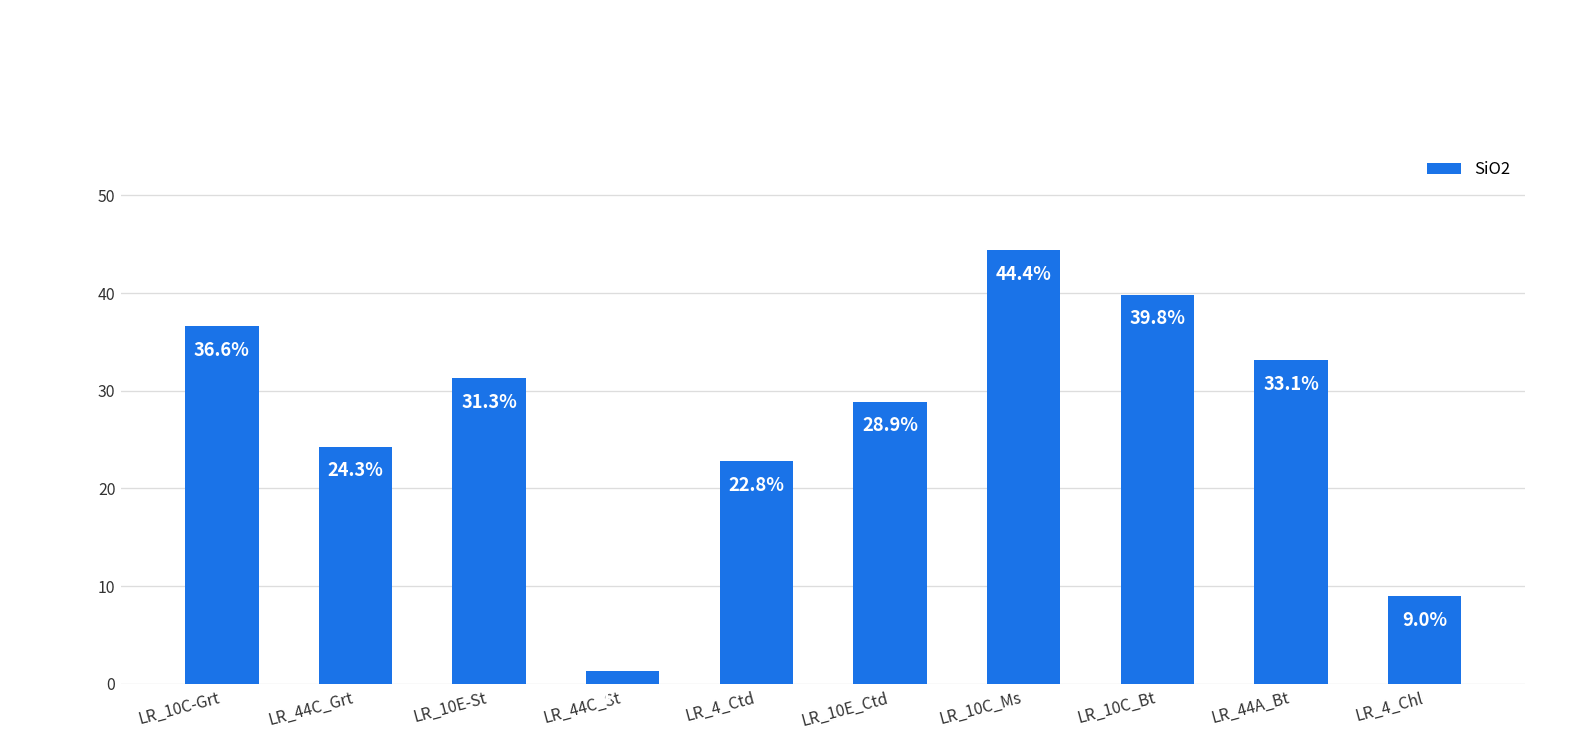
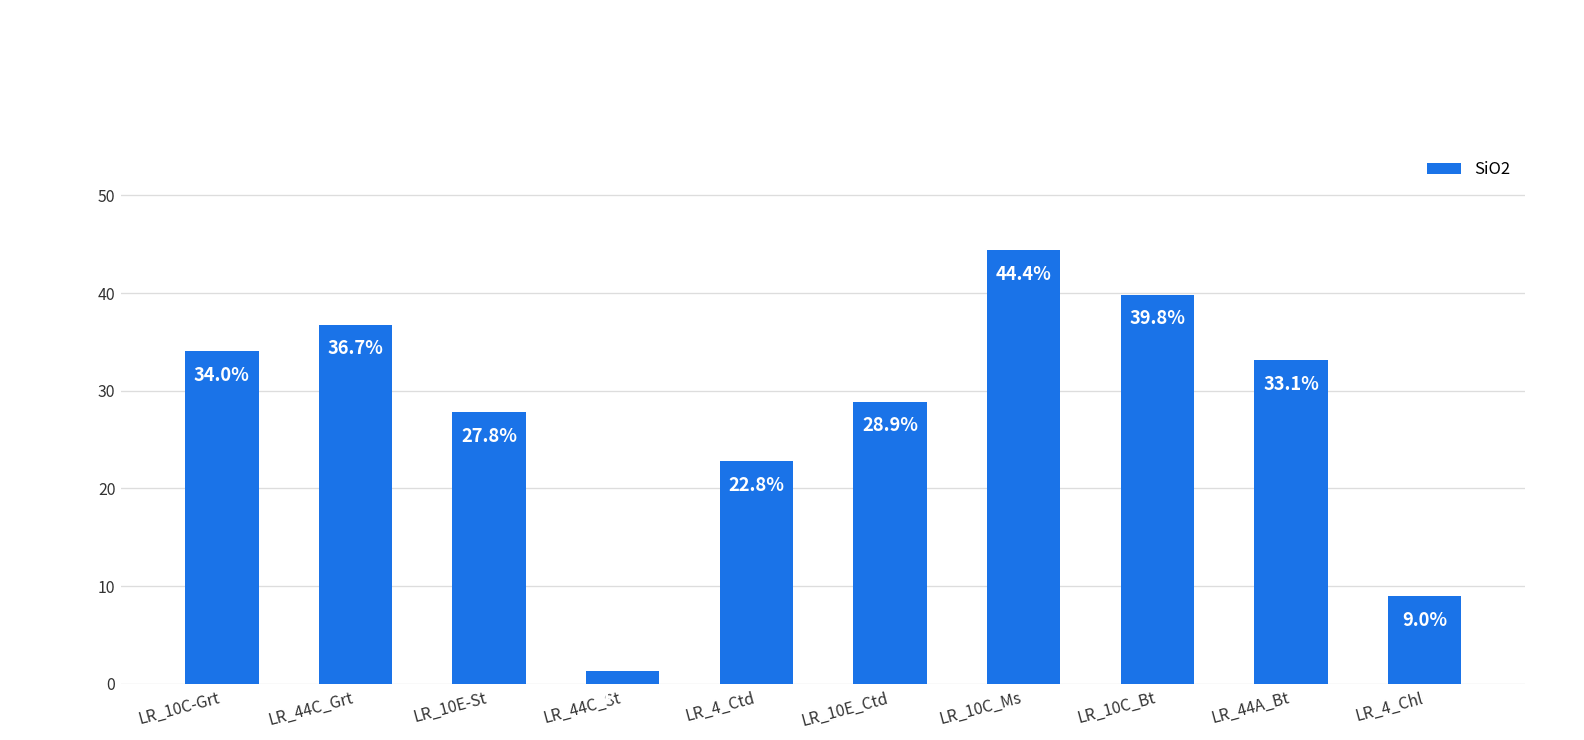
LR_10C-Grt: 36.6% -> 34.0%
LR_44C_Grt: 24.3% -> 36.7%
LR_10E-St: 31.3% -> 27.8%
